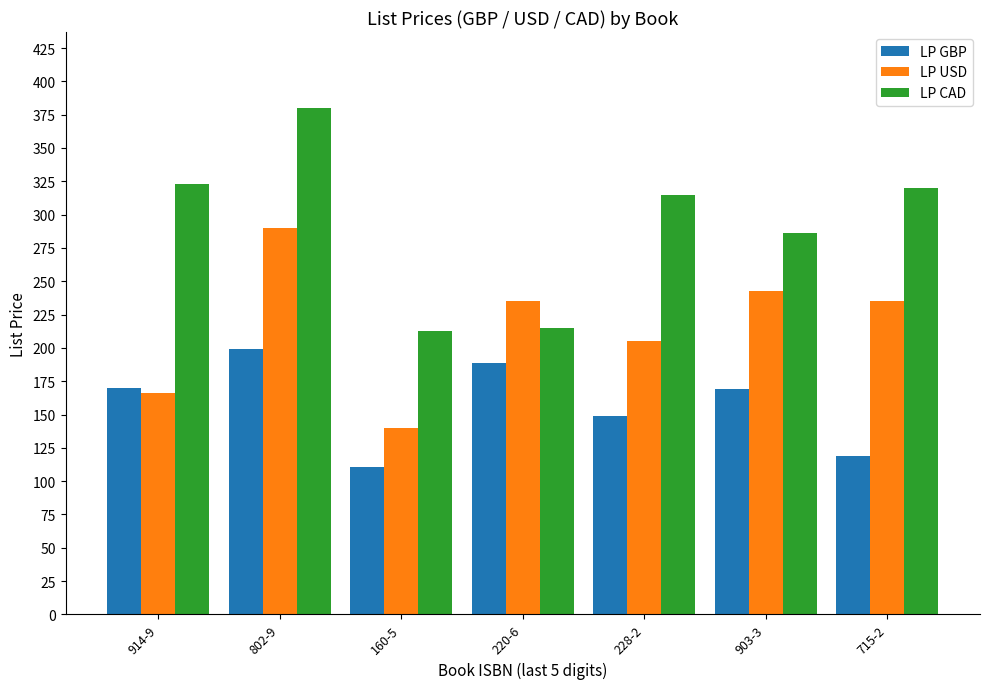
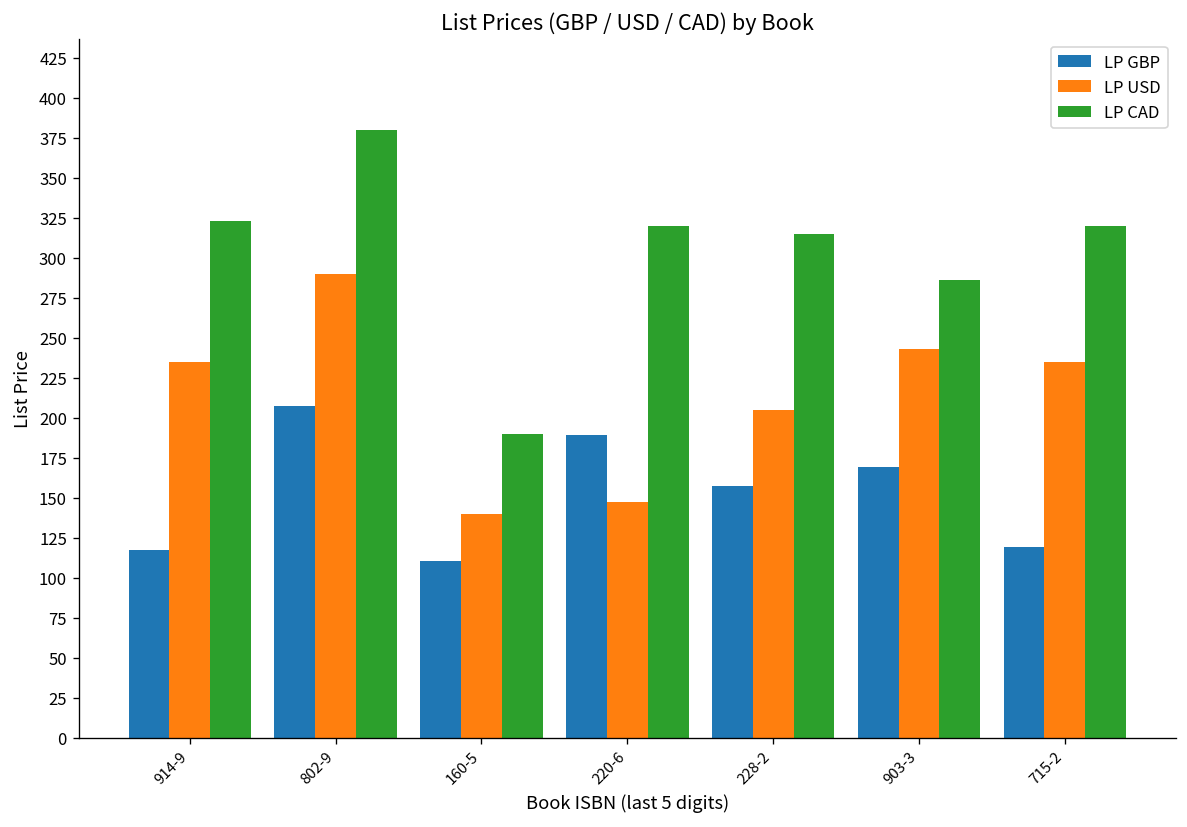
LP GBP, 914-9: 170 -> 117
LP USD, 914-9: 166 -> 235
LP GBP, 802-9: 199 -> 207
LP CAD, 160-5: 213 -> 190
LP USD, 220-6: 235 -> 147
LP CAD, 220-6: 215 -> 320
LP GBP, 228-2: 149 -> 157
